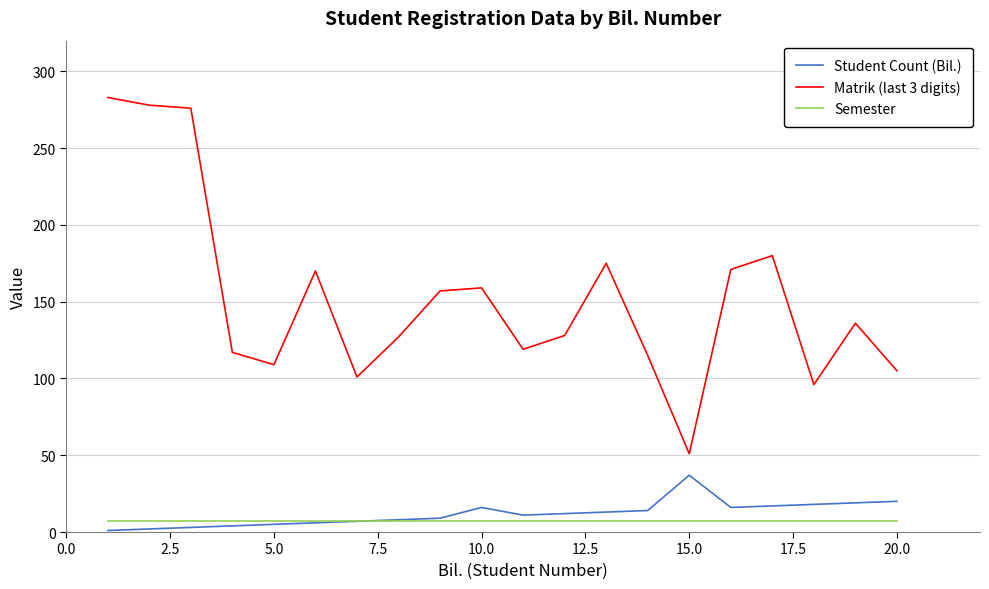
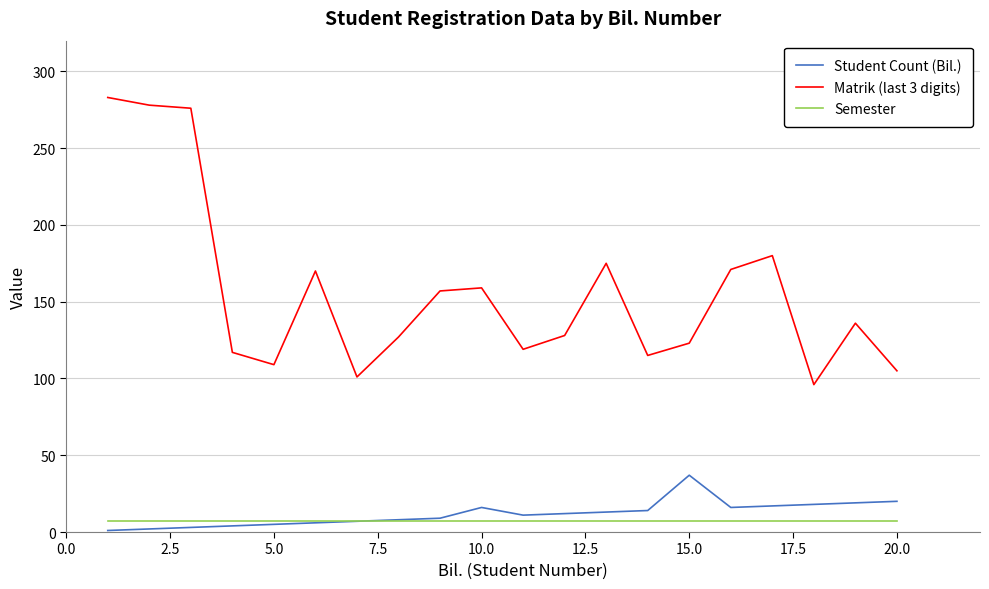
Matrik (last 3 digits), 15.0: 51 -> 123
